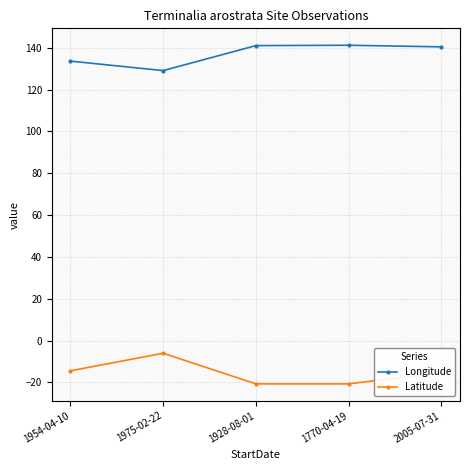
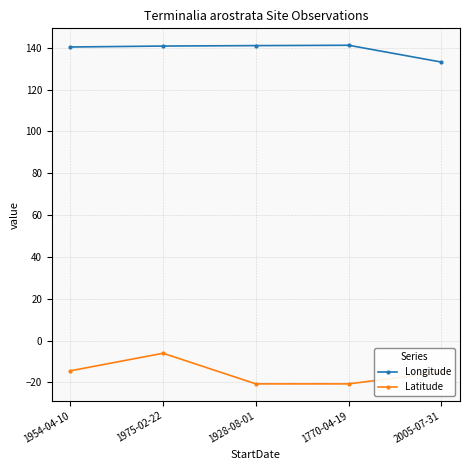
Longitude, 1954-04-10: 134 -> 140
Longitude, 1975-02-22: 129 -> 141
Longitude, 2005-07-31: 140 -> 133
